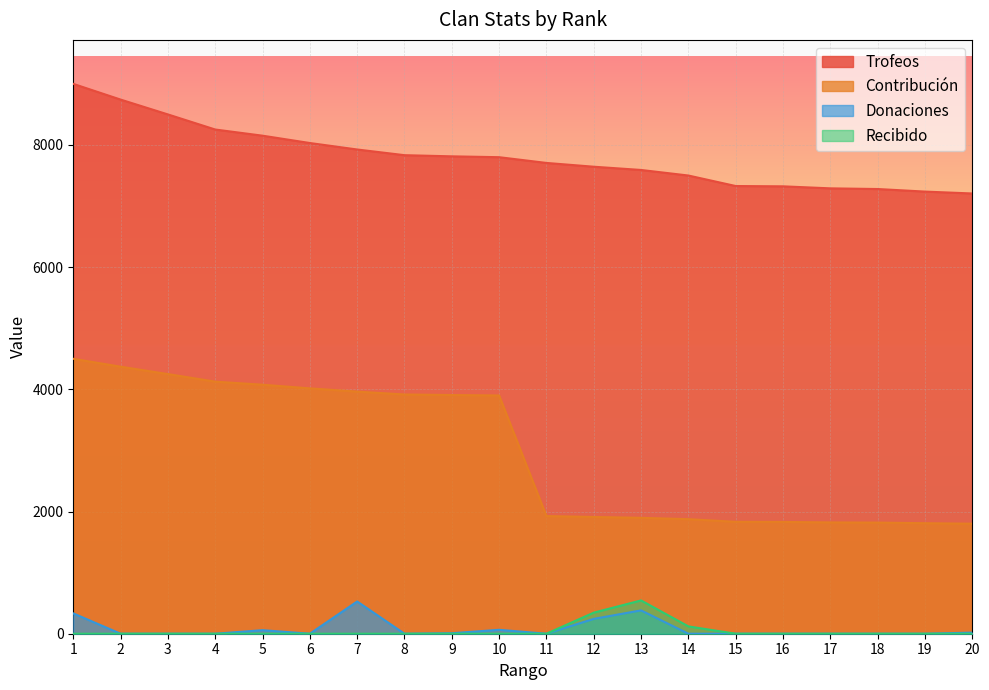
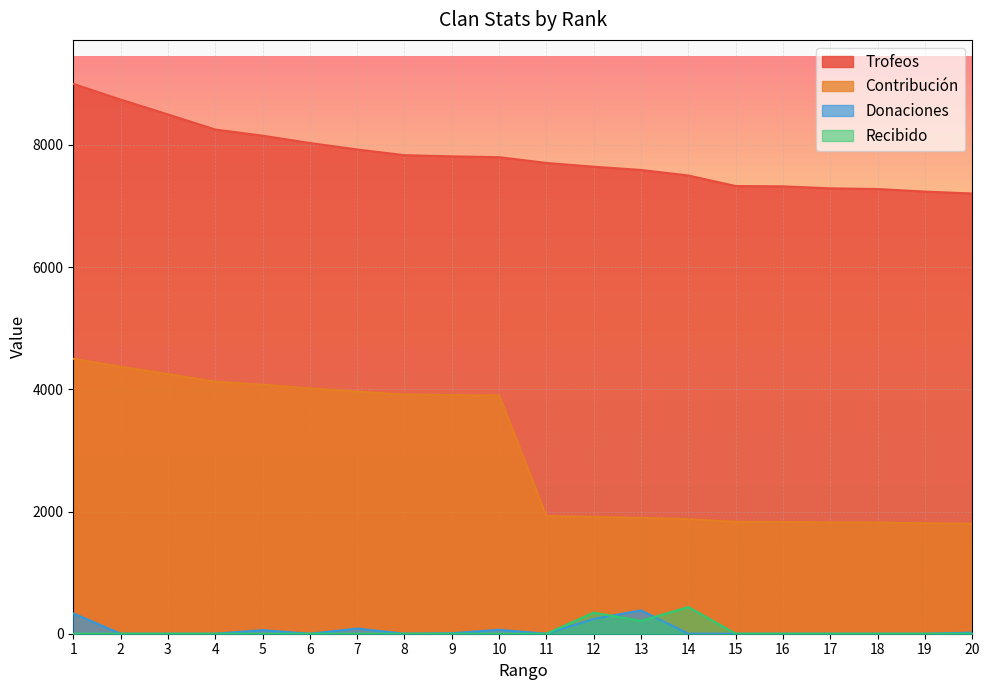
Donaciones, 7: 500 -> 100
Recibido, 13: 500 -> 200
Recibido, 14: 100 -> 400
